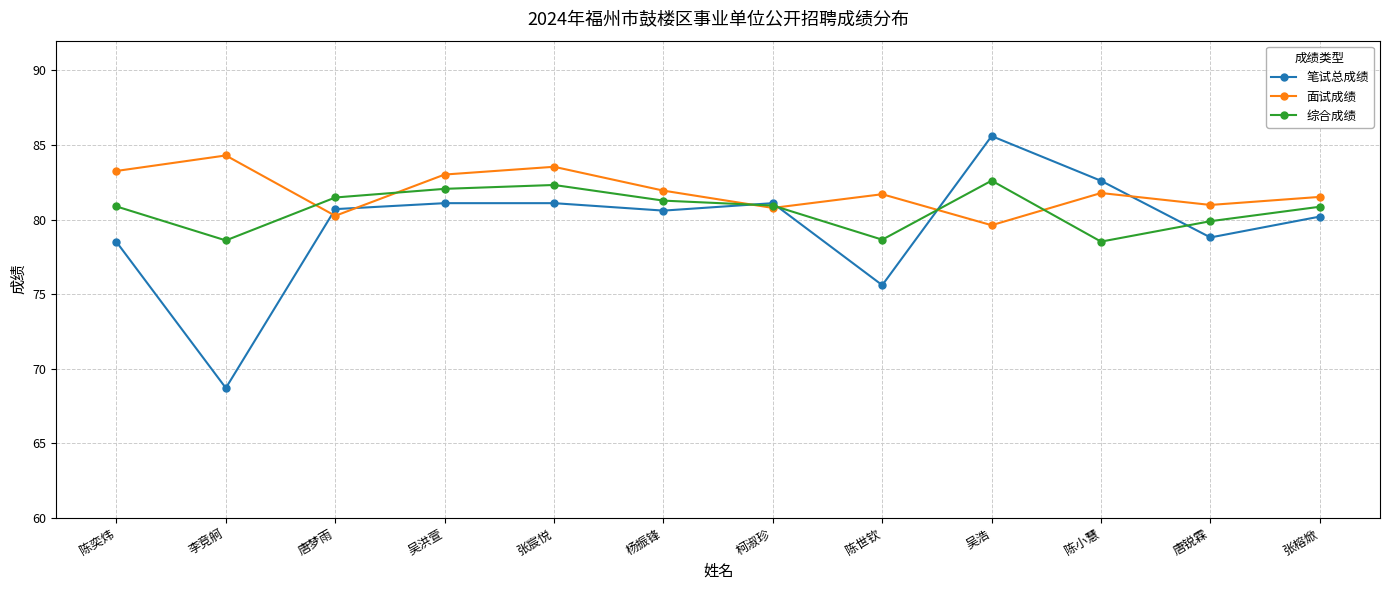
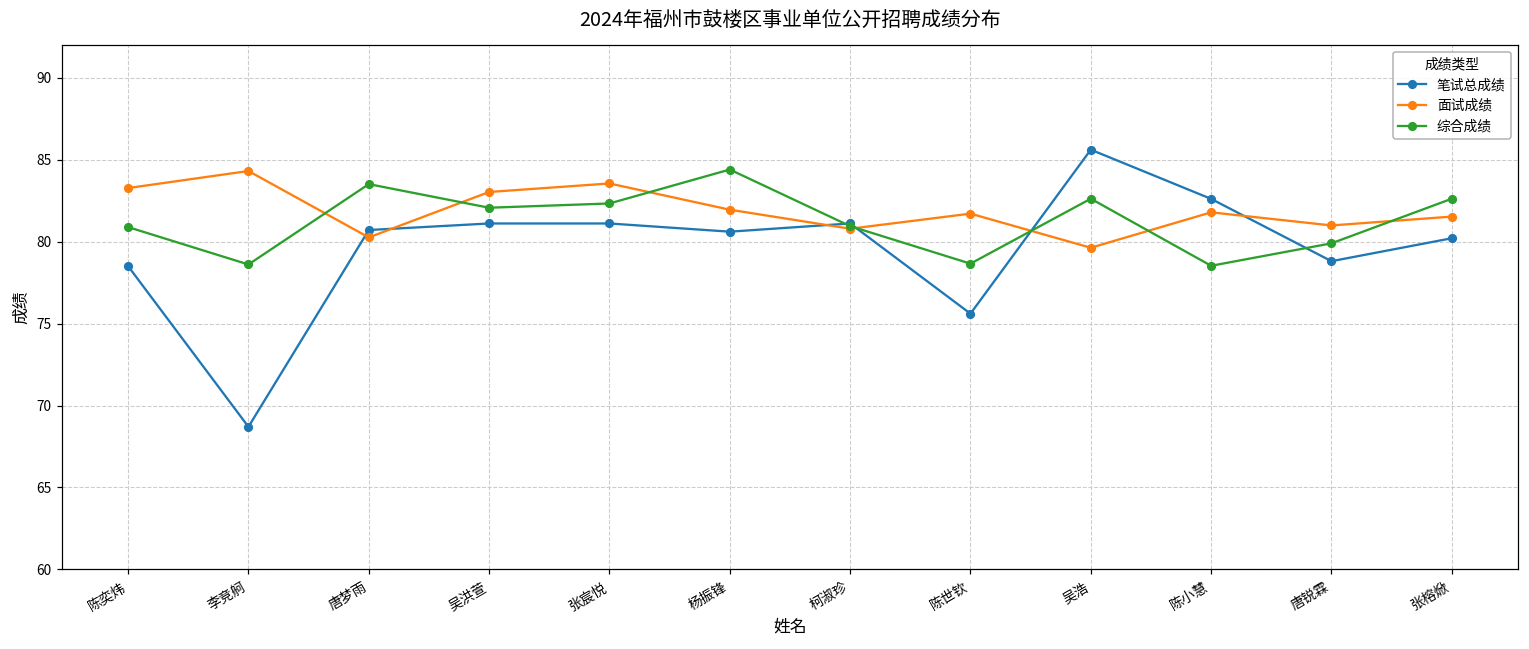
综合成绩, 唐梦雨: 81.5 -> 83.5
综合成绩, 杨振锋: 81.3 -> 84.4
综合成绩, 张榕焮: 80.9 -> 82.6
